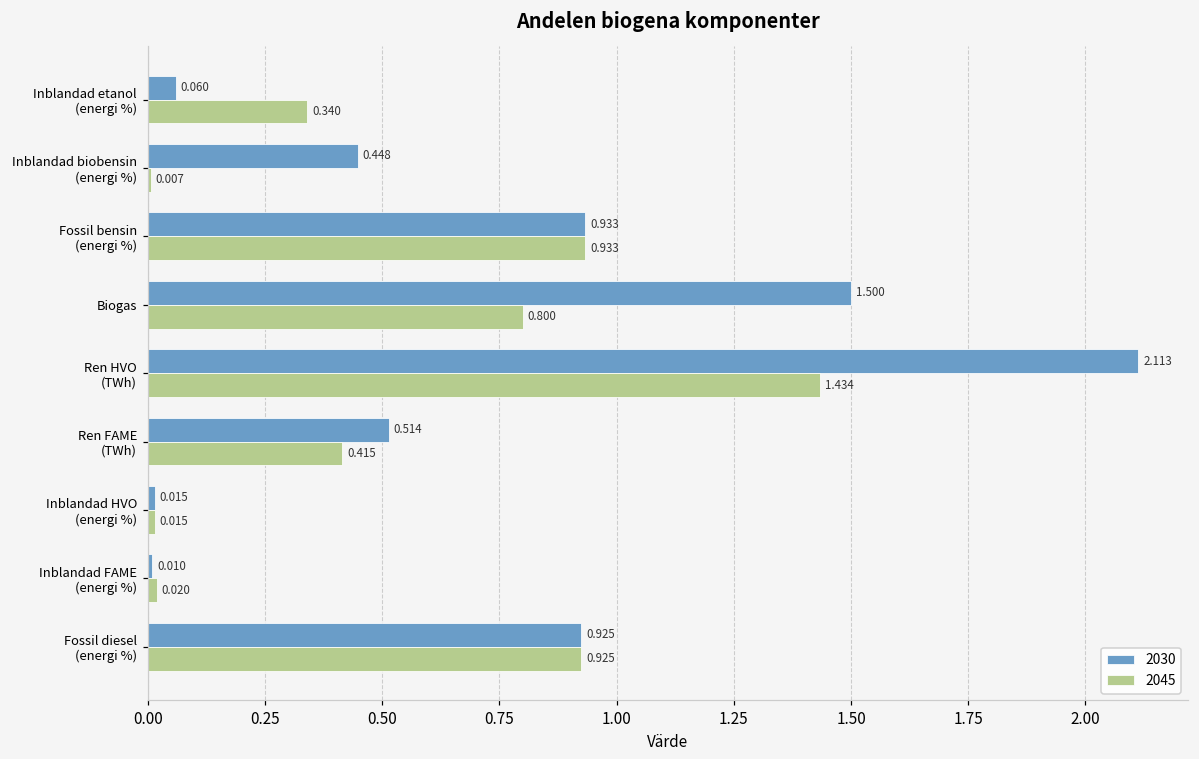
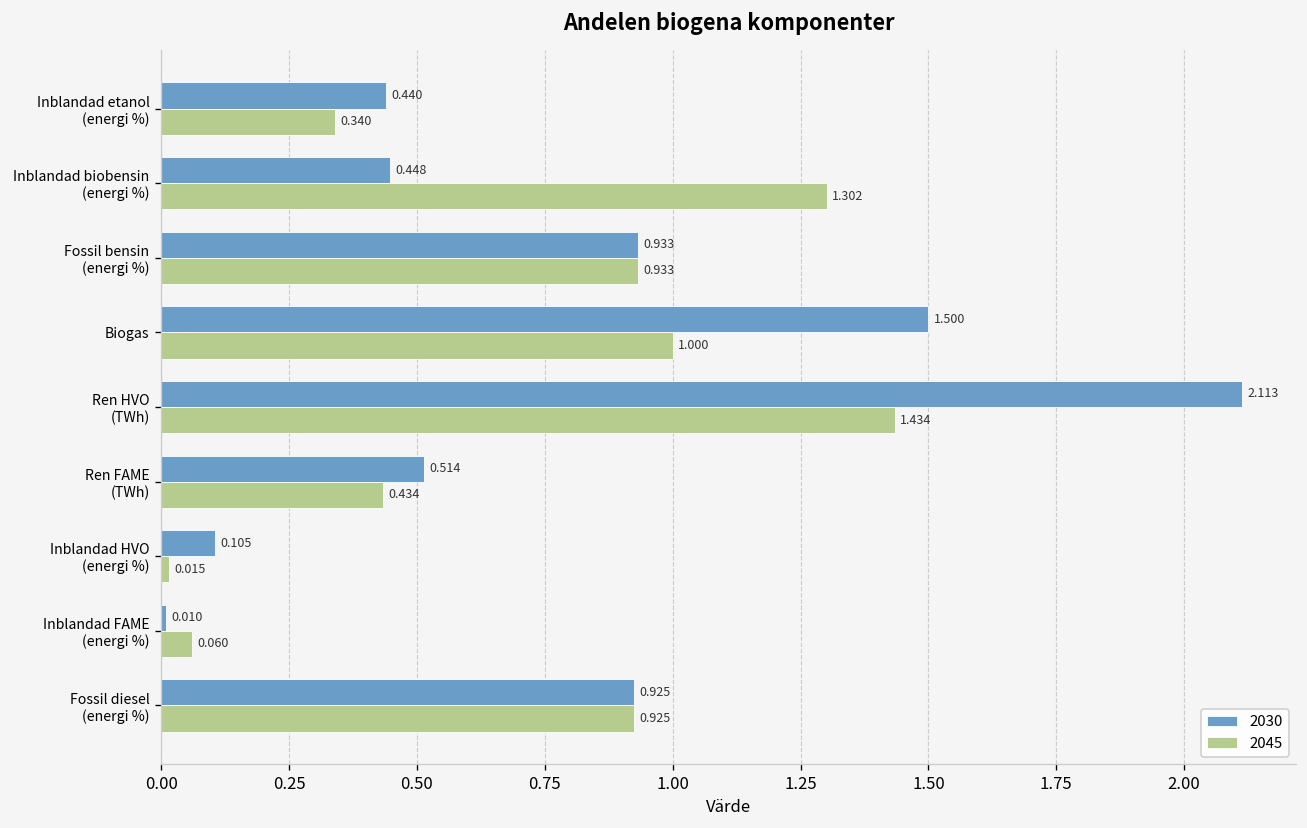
2030, Inblandad etanol (energi %): 0.060 -> 0.440
2045, Inblandad biobensin (energi %): 0.007 -> 1.302
2045, Biogas: 0.800 -> 1.000
2045, Ren FAME (TWh): 0.415 -> 0.434
2030, Inblandad HVO (energi %): 0.015 -> 0.105
2045, Inblandad FAME (energi %): 0.020 -> 0.060
